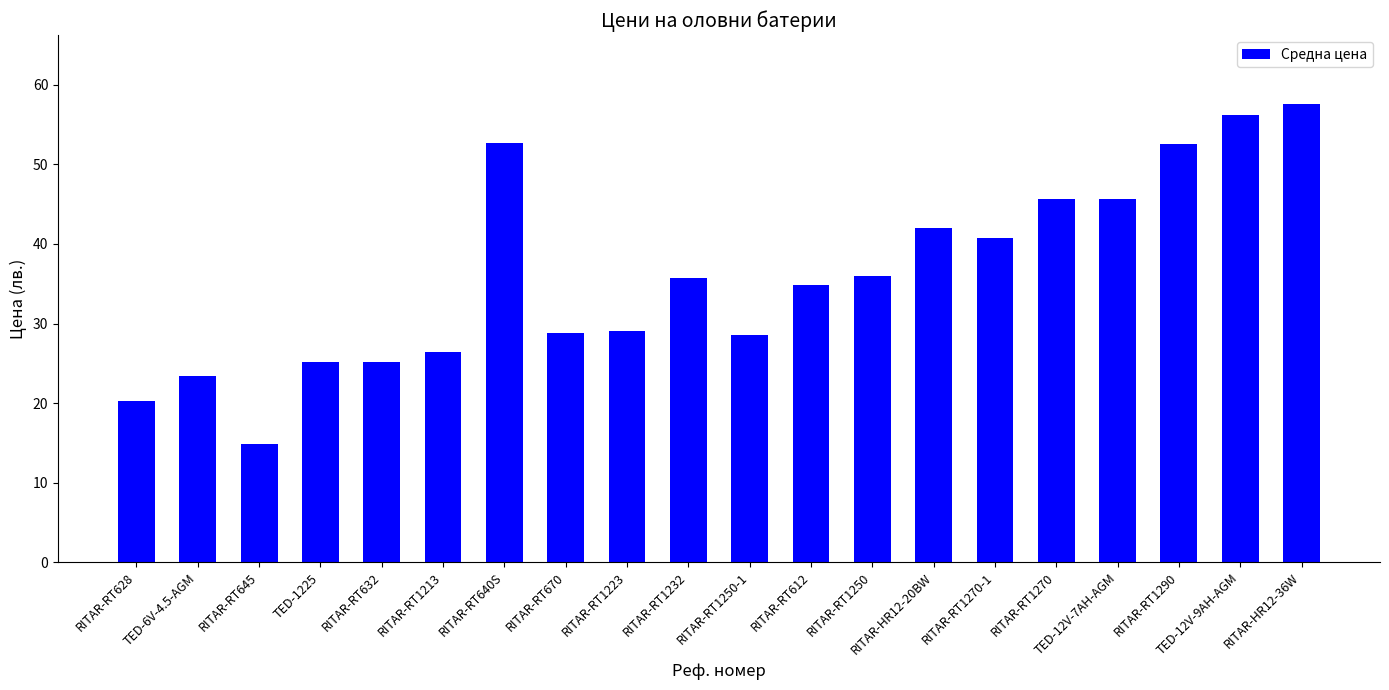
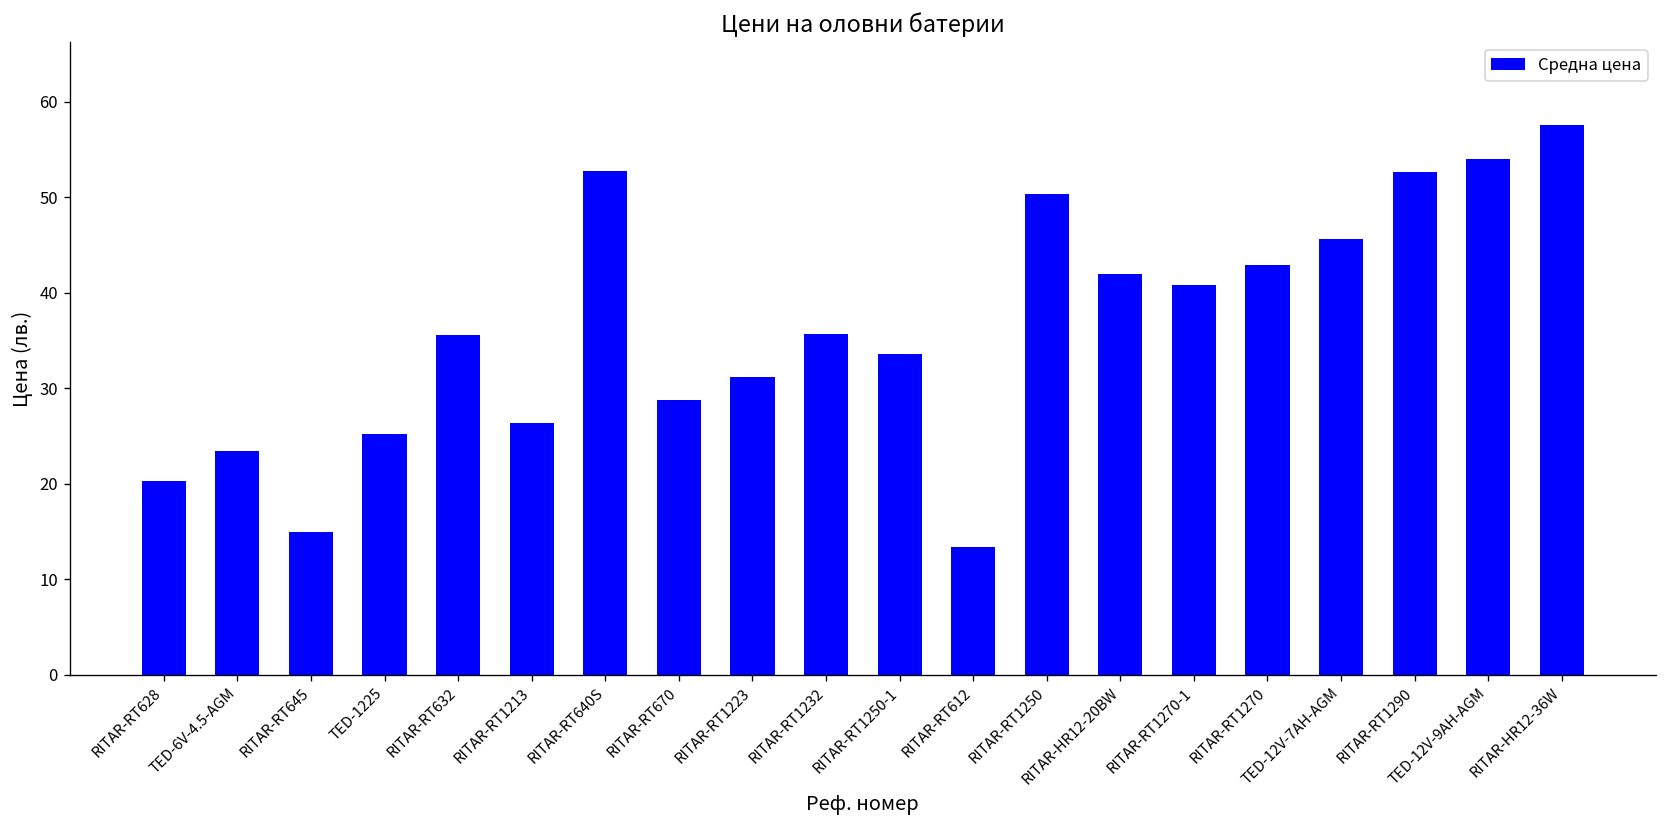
RITAR-RT632: 25 -> 36
RITAR-RT1223: 29 -> 31
RITAR-RT1250-1: 29 -> 34
RITAR-RT612: 35 -> 13
RITAR-RT1250: 36 -> 50
RITAR-RT1270: 46 -> 43
TED-12V-9AH-AGM: 56 -> 54
